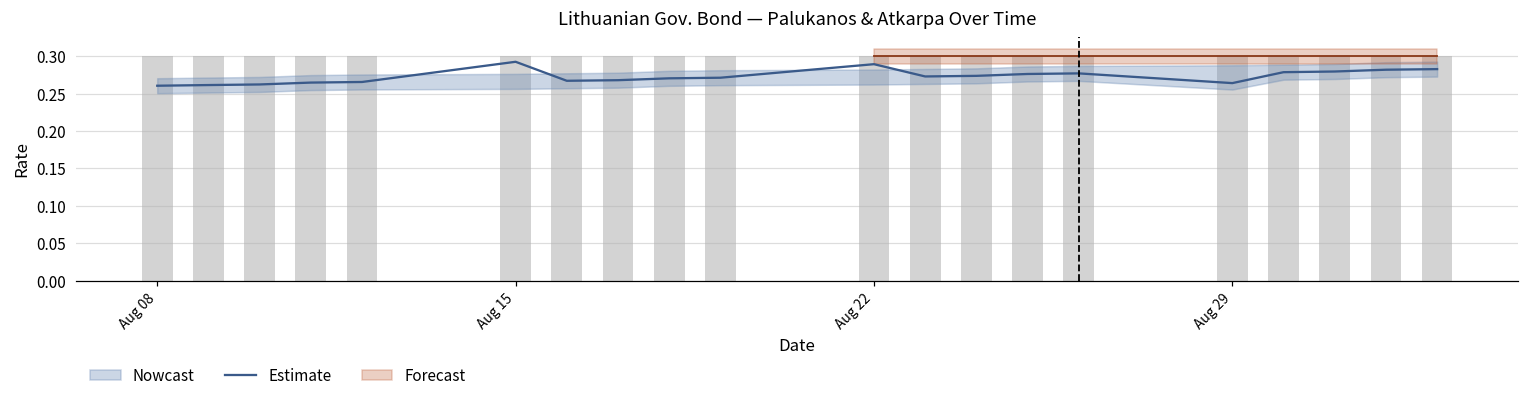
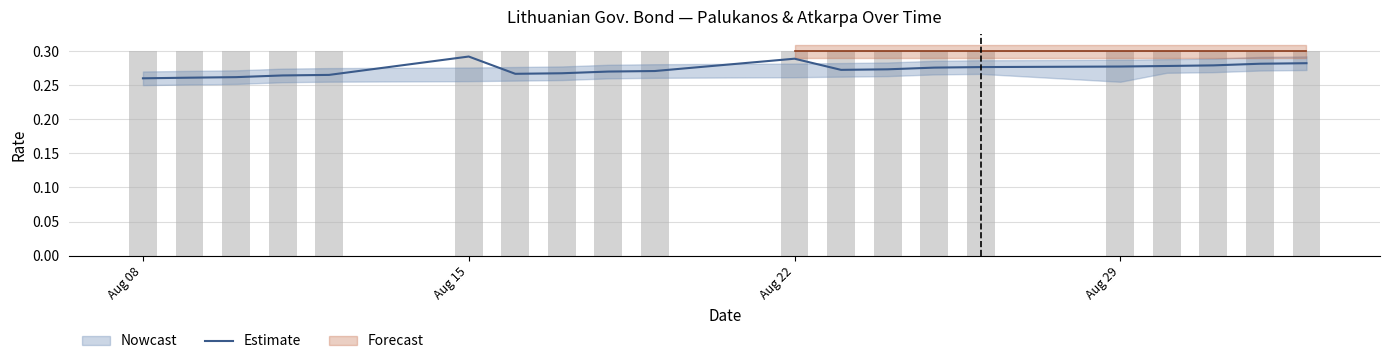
Estimate, Aug 29: 0.26 -> 0.28
